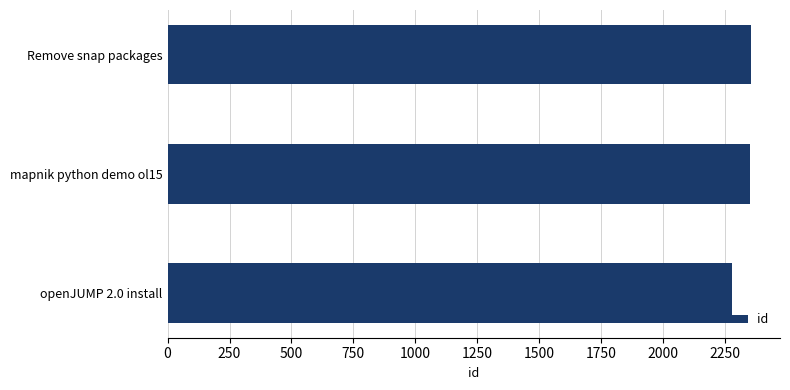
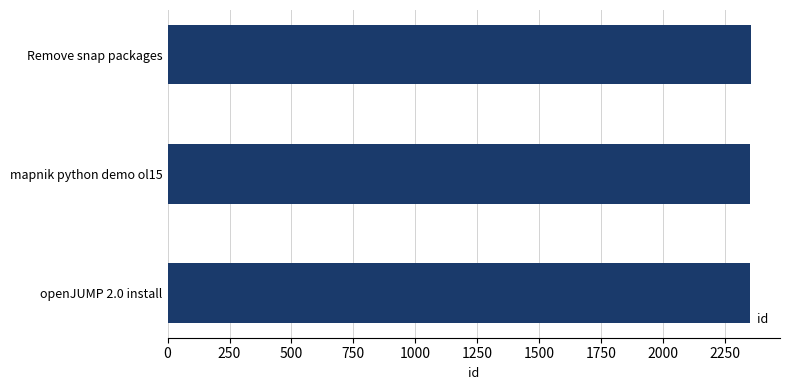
openJUMP 2.0 install: 2280 -> 2350
